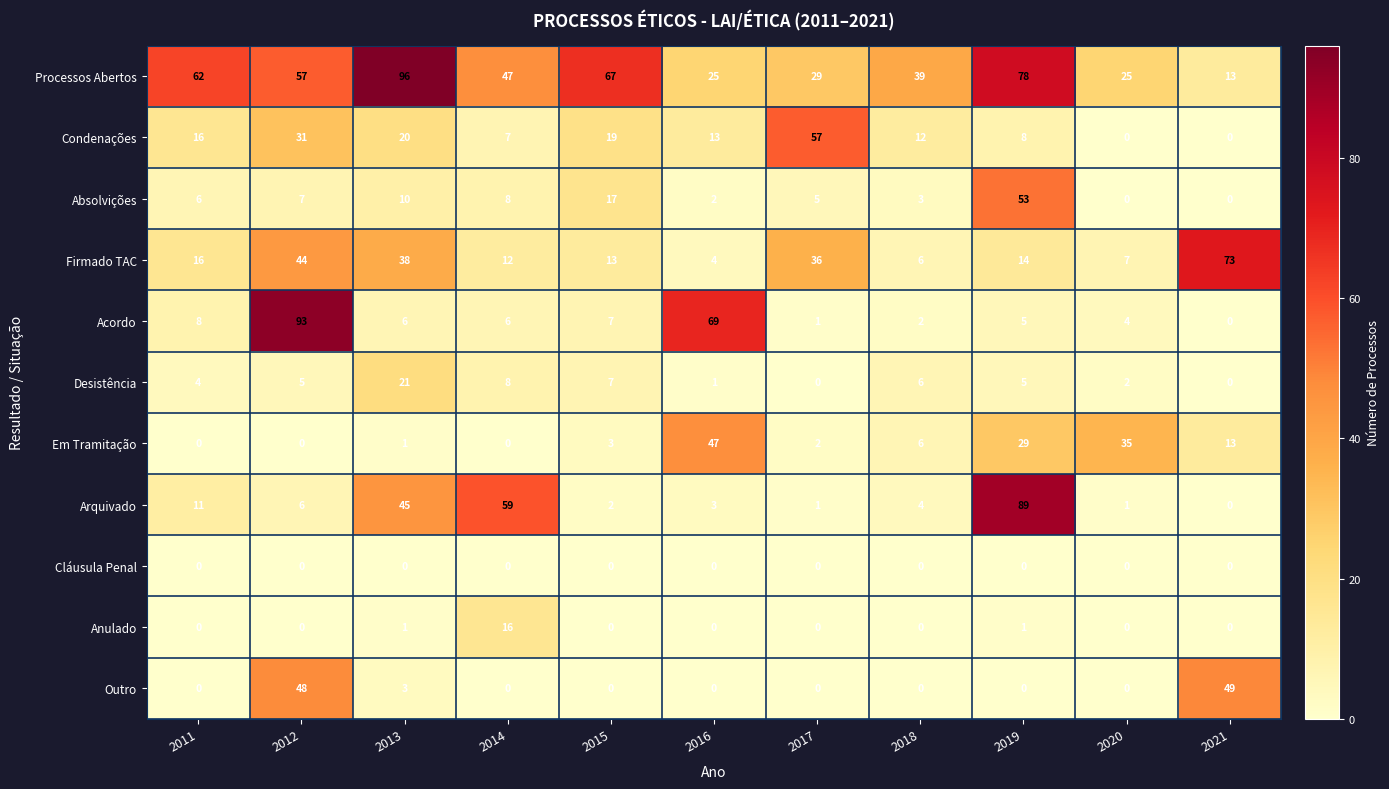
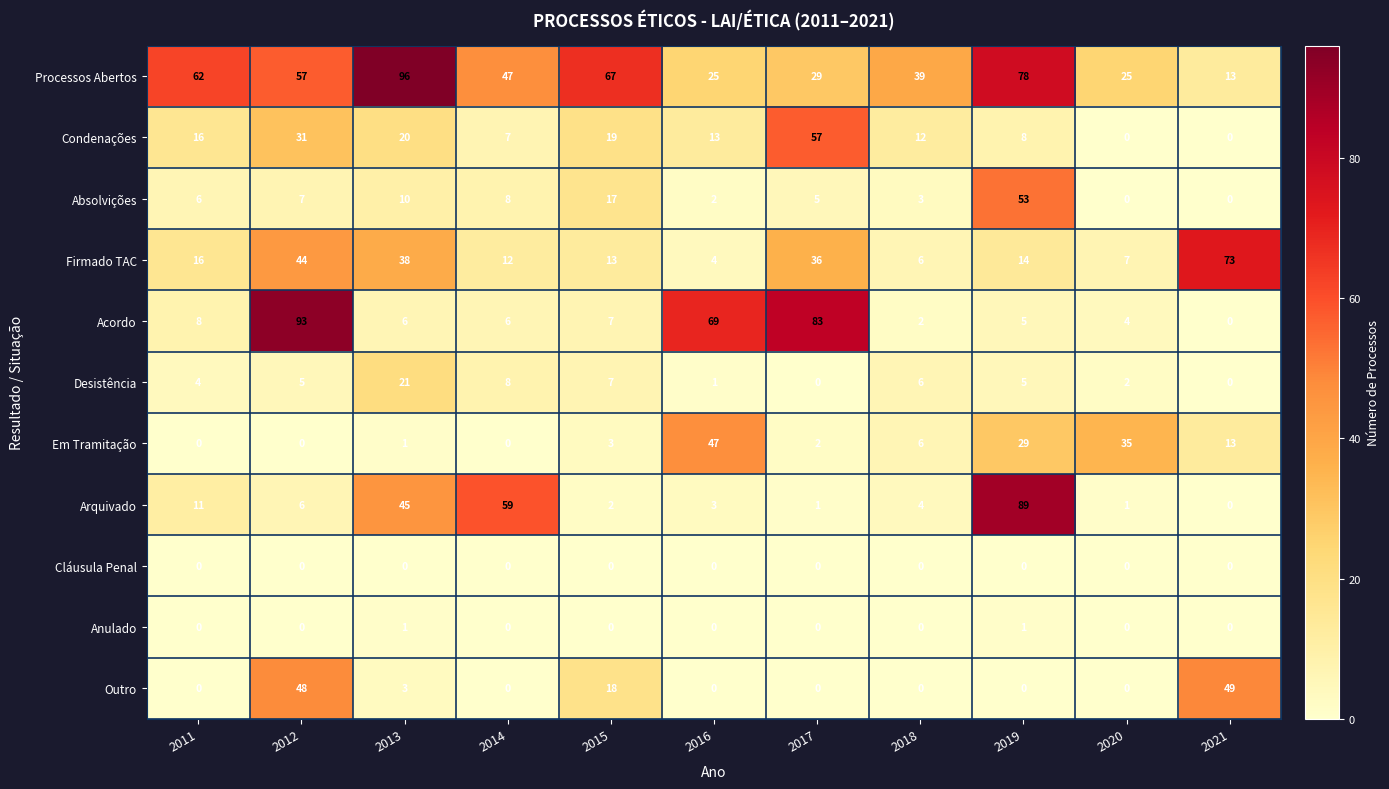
Acordo, 2017: 1 -> 83
Anulado, 2014: 16 -> 0
Outro, 2015: 0 -> 18
